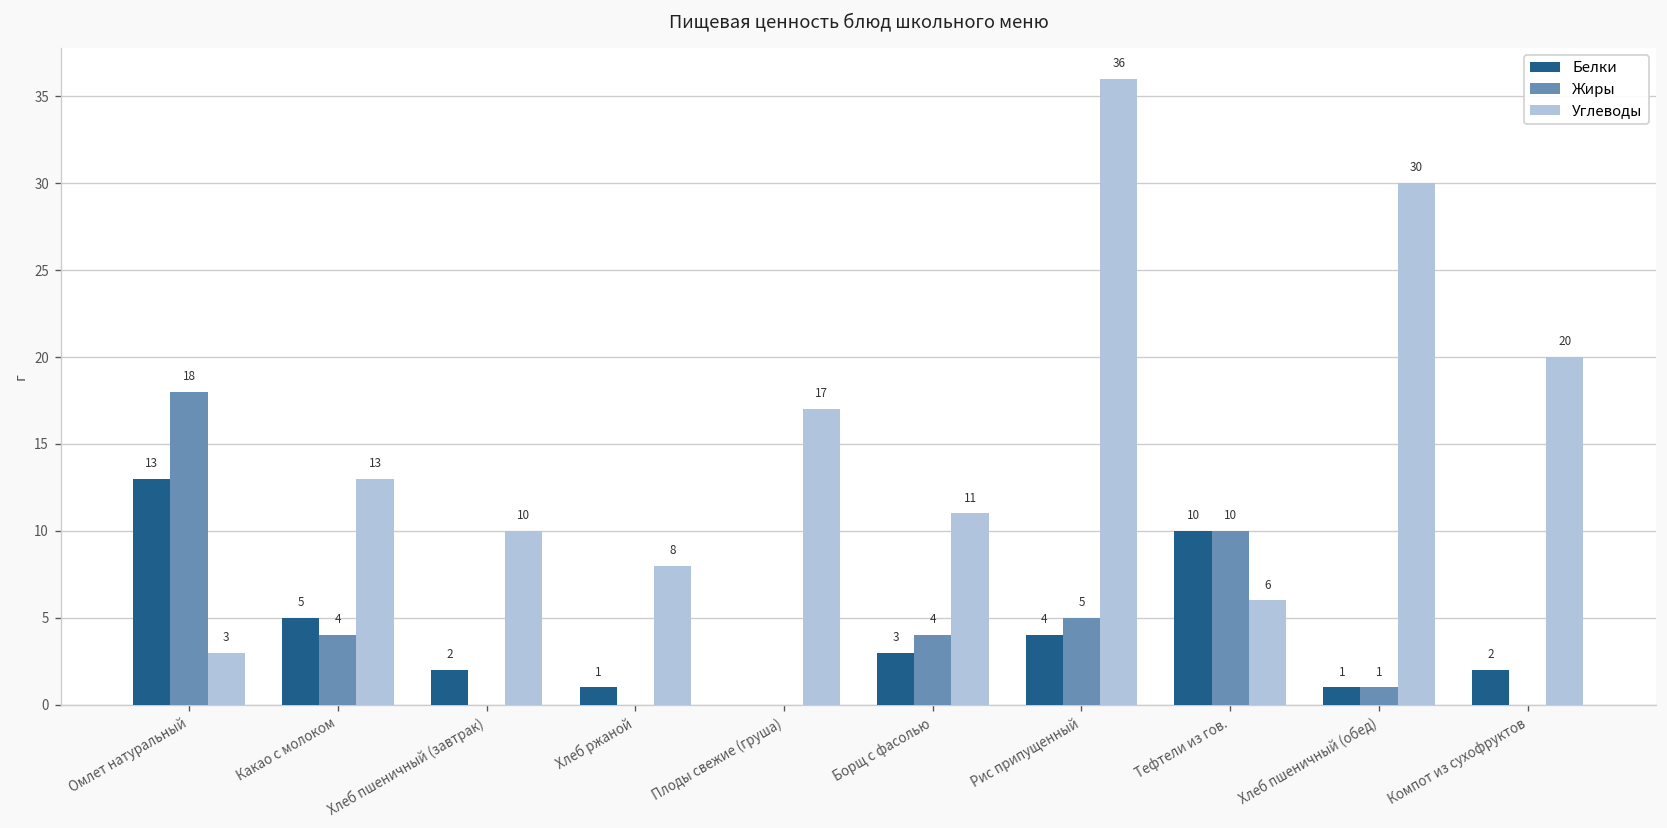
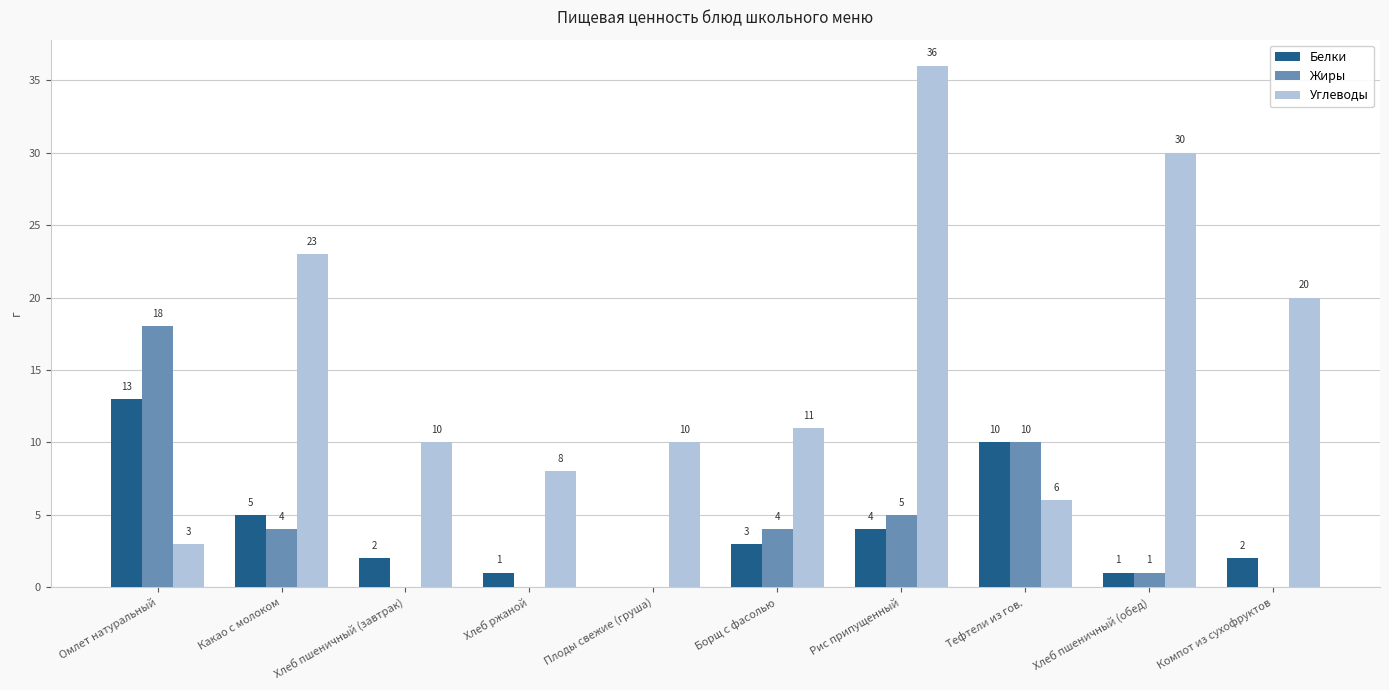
Углеводы, Какао с молоком: 13 -> 23
Углеводы, Плоды свежие (груша): 17 -> 10
